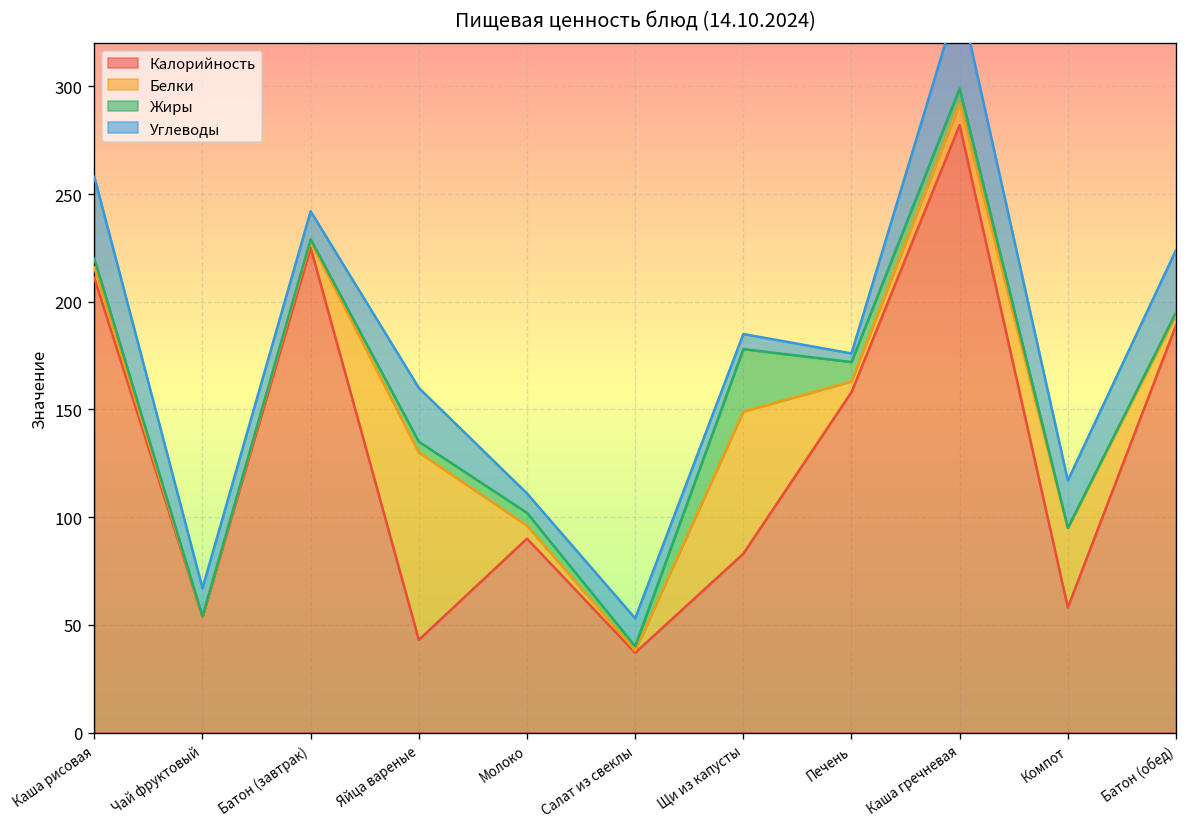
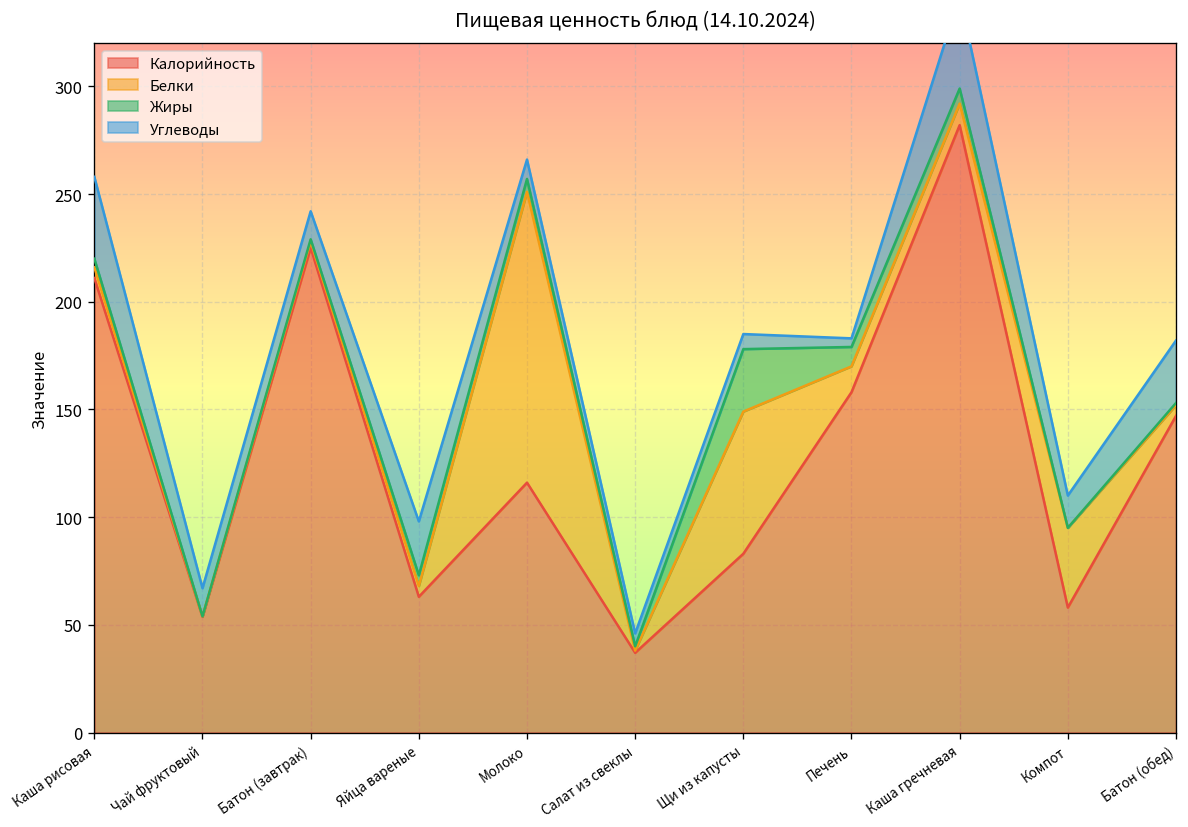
Калорийность, Яйца вареные: 43 -> 63
Белки, Яйца вареные: 87 -> 5
Калорийность, Молоко: 90 -> 116
Белки, Молоко: 6 -> 135
Углеводы, Салат из свеклы: 13 -> 6
Белки, Печень: 5 -> 12
Углеводы, Компот: 22 -> 15
Калорийность, Батон (обед): 189 -> 147
